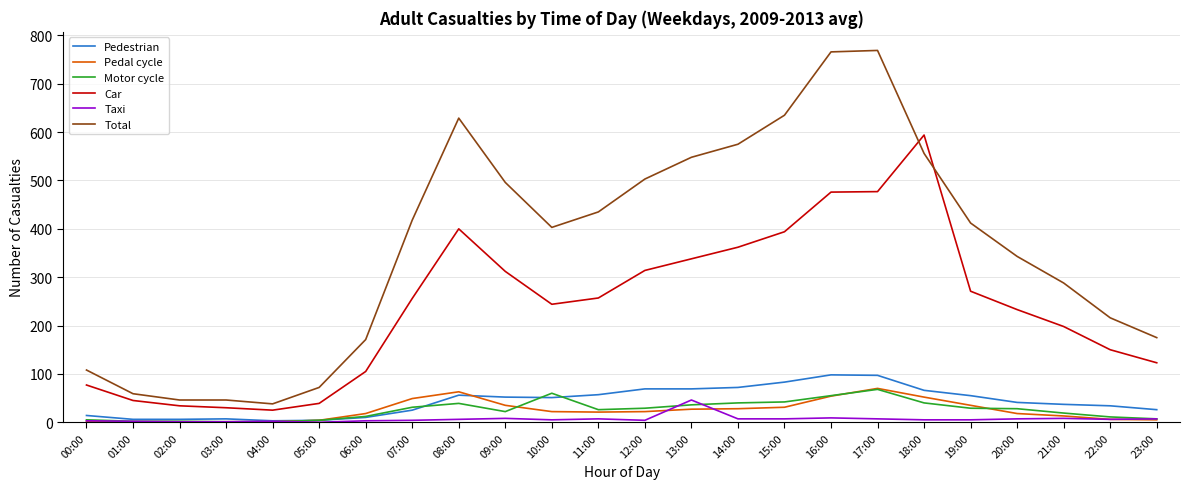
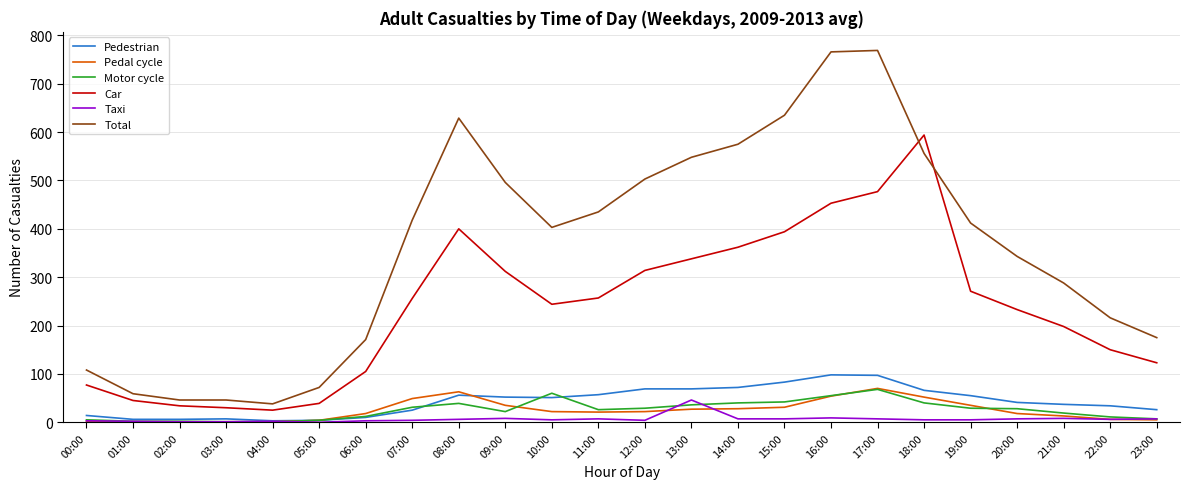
Car, 16:00: 480 -> 450
